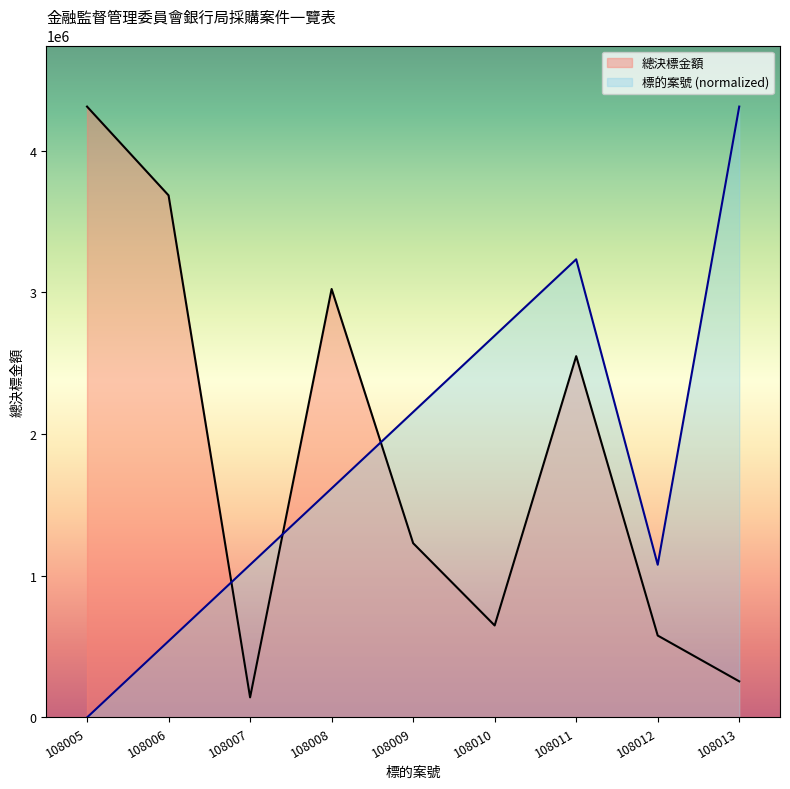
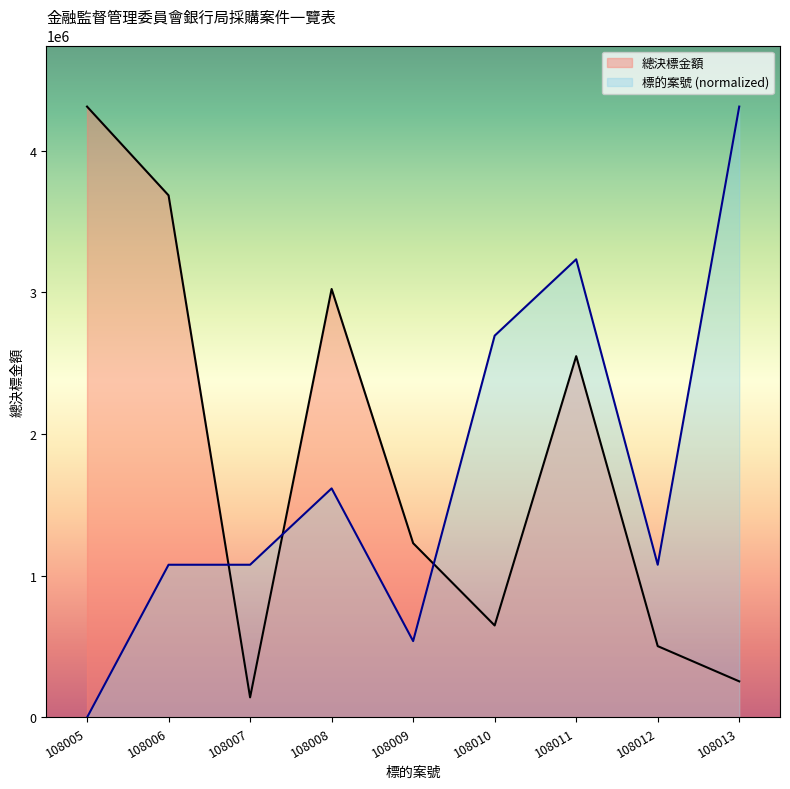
標的案號 (normalized), 108006: 540000 -> 1080000
標的案號 (normalized), 108009: 2160000 -> 540000
總決標金額, 108012: 580000 -> 500000
